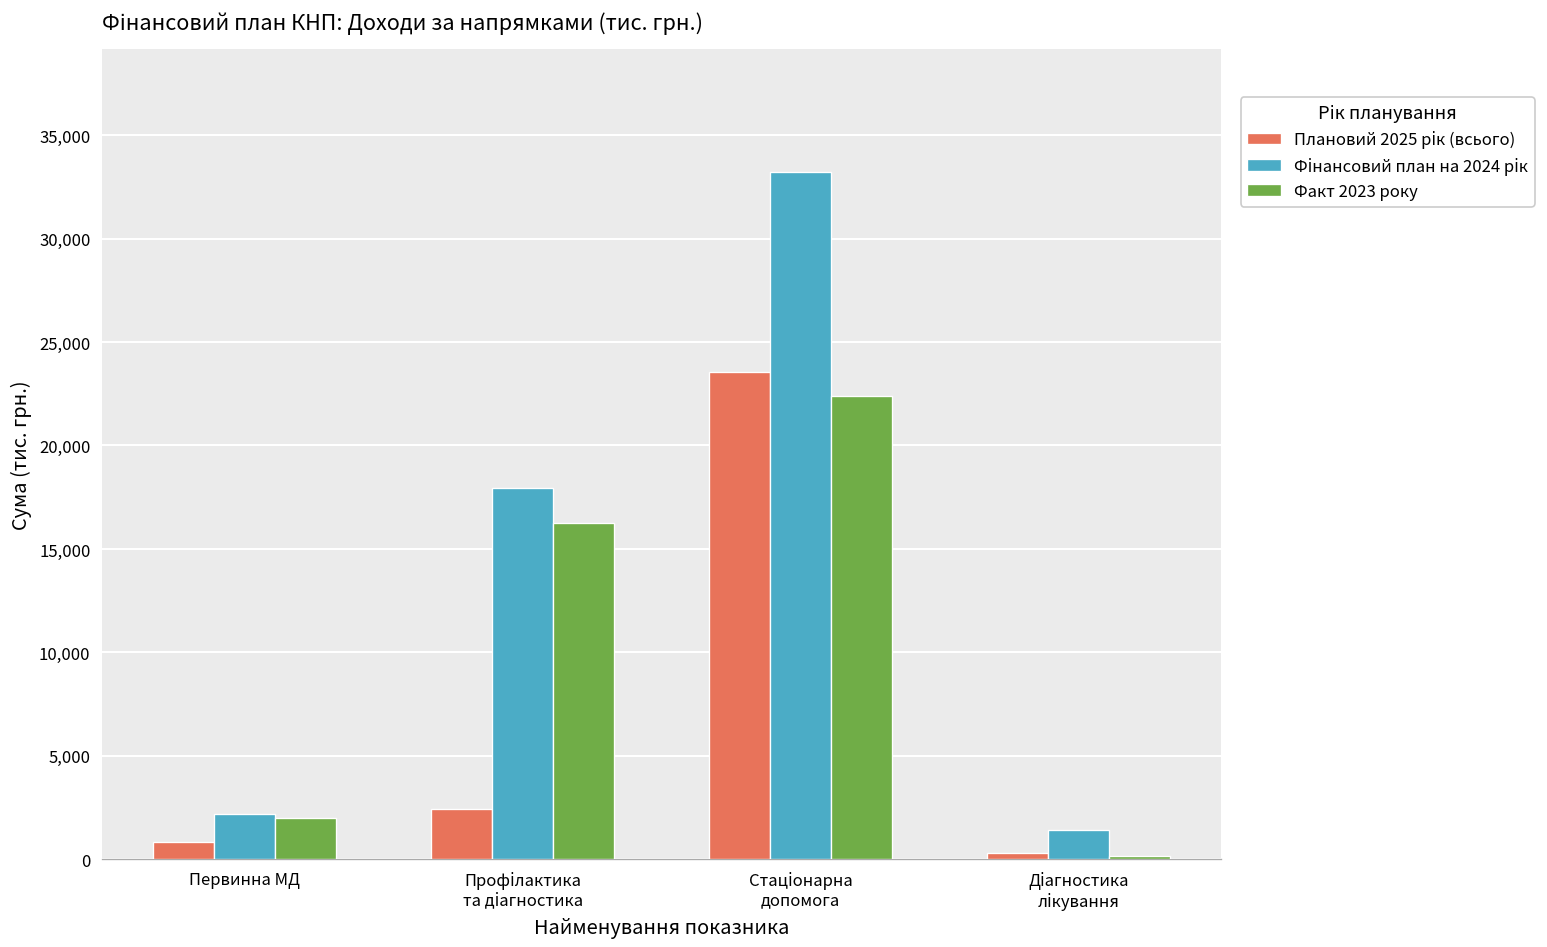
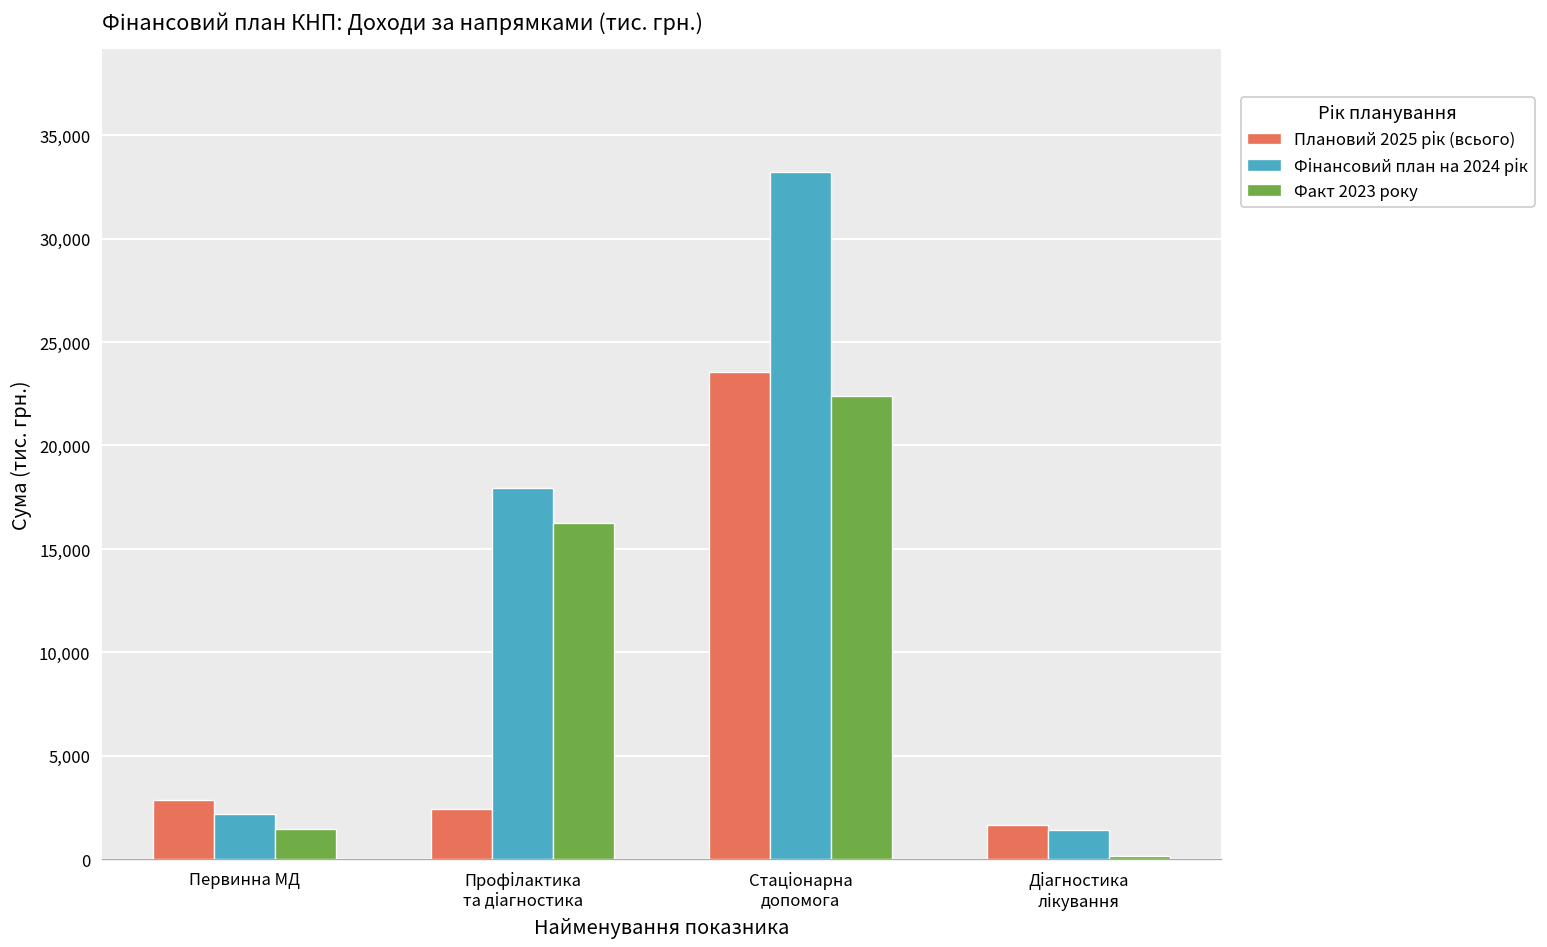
Плановий 2025 рік (всього), Первинна МД: 900 -> 2,900
Факт 2023 року, Первинна МД: 2,000 -> 1,500
Плановий 2025 рік (всього), Діагностика лікування: 300 -> 1,700
